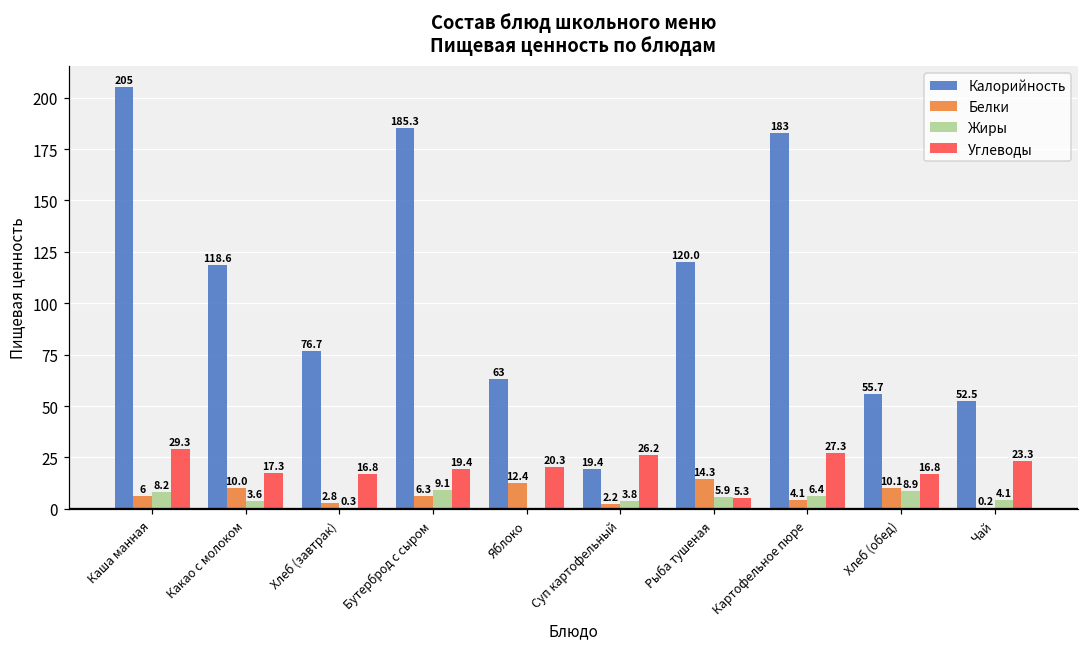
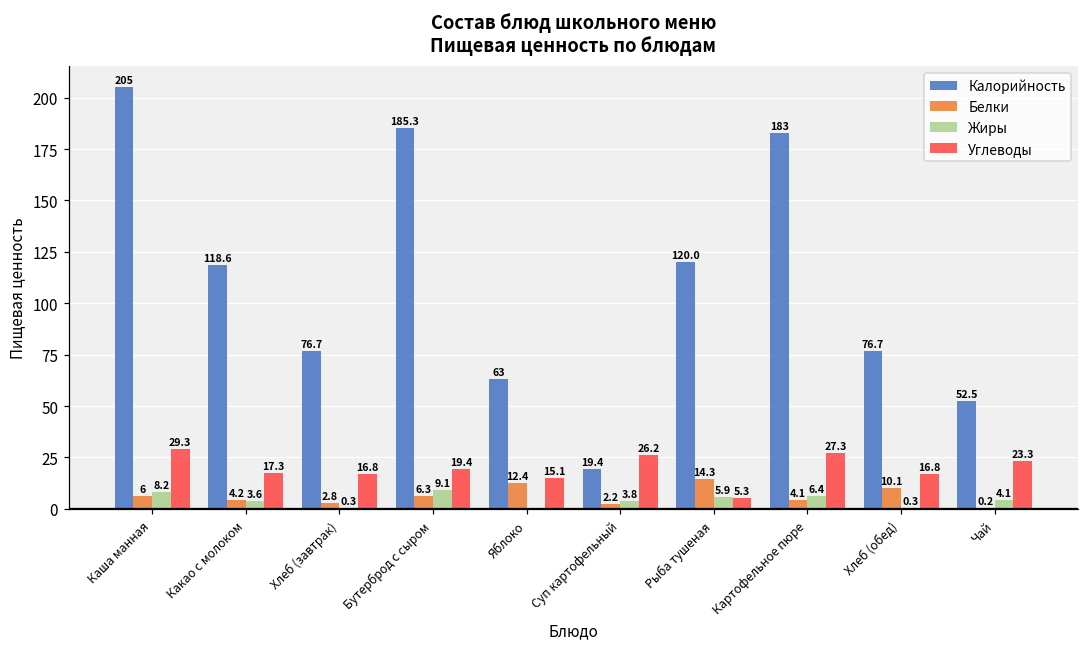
Белки, Какао с молоком: 10.0 -> 4.2
Углеводы, Яблоко: 20.3 -> 15.1
Калорийность, Хлеб (обед): 55.7 -> 76.7
Жиры, Хлеб (обед): 8.9 -> 0.3
